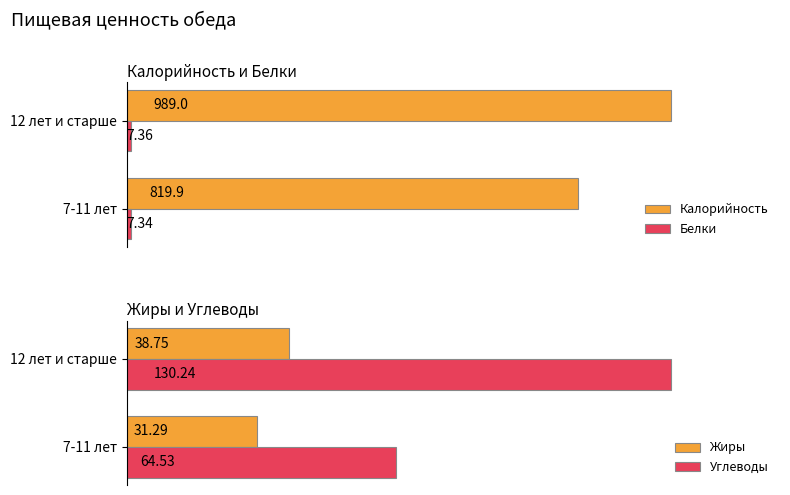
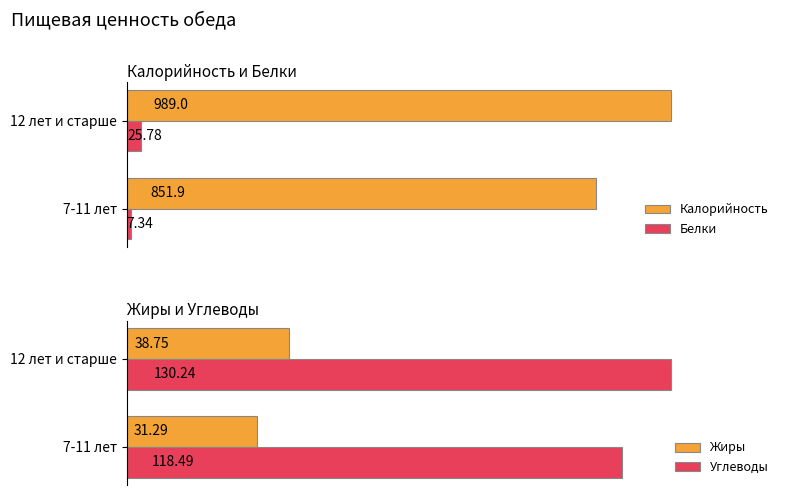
Калорийность и Белки, Белки, 12 лет и старше: 7.36 -> 25.78
Калорийность и Белки, Калорийность, 7-11 лет: 819.9 -> 851.9
Жиры и Углеводы, Углеводы, 7-11 лет: 64.53 -> 118.49
